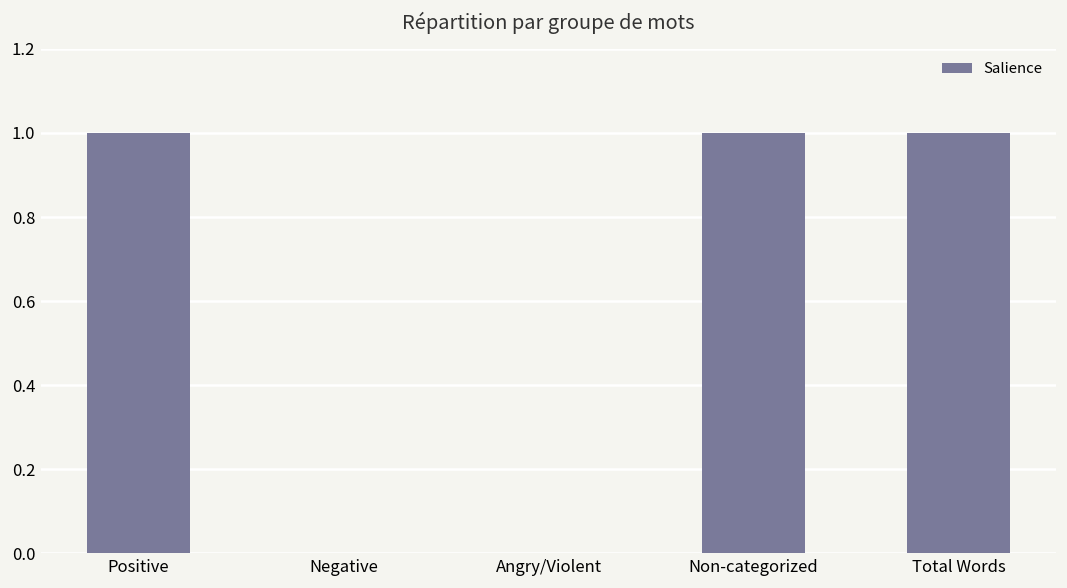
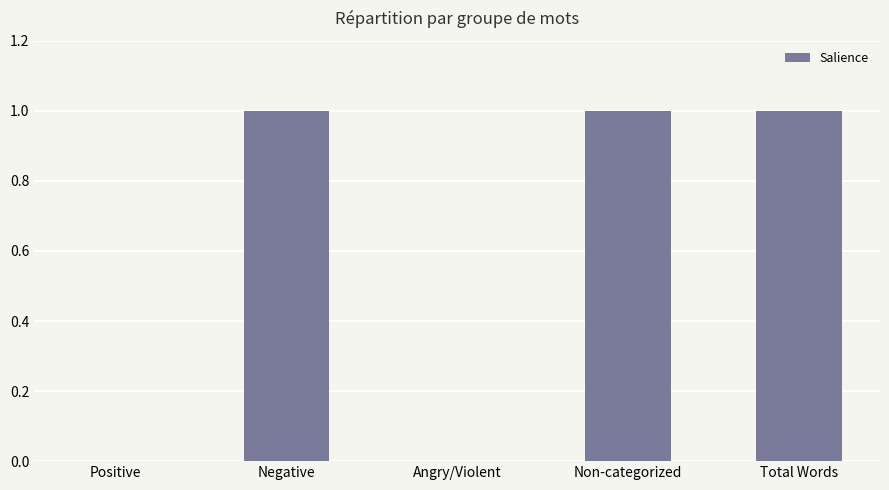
Positive: 1 -> 0
Negative: 0 -> 1
